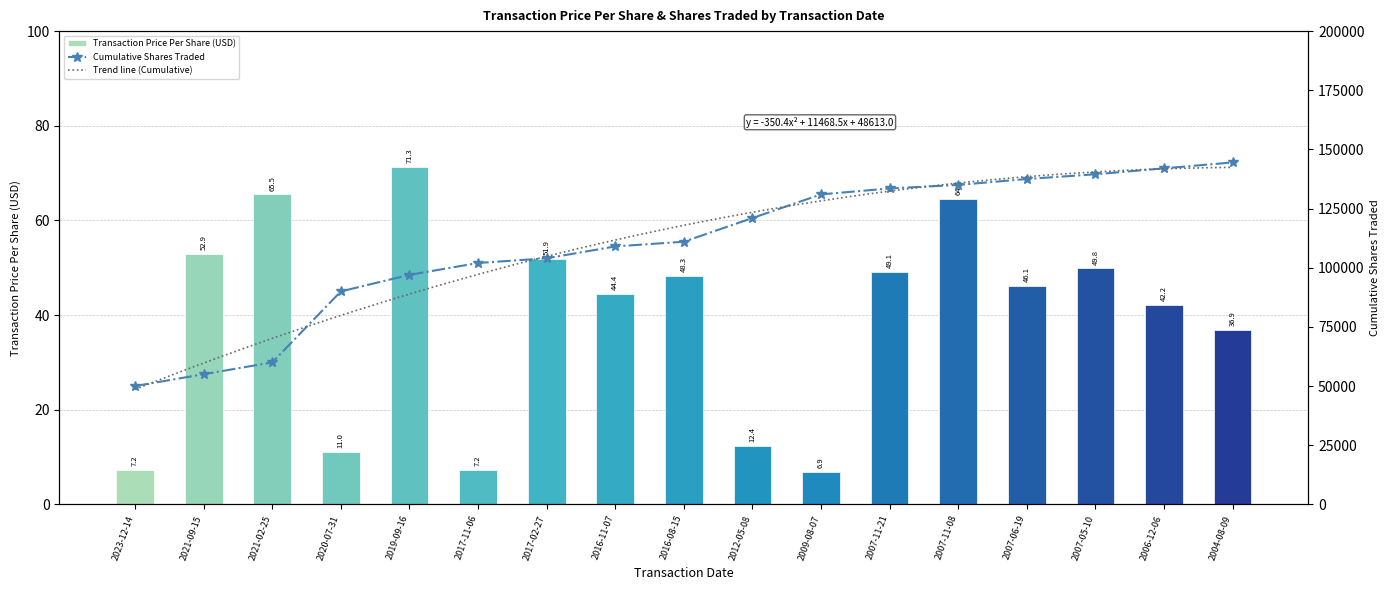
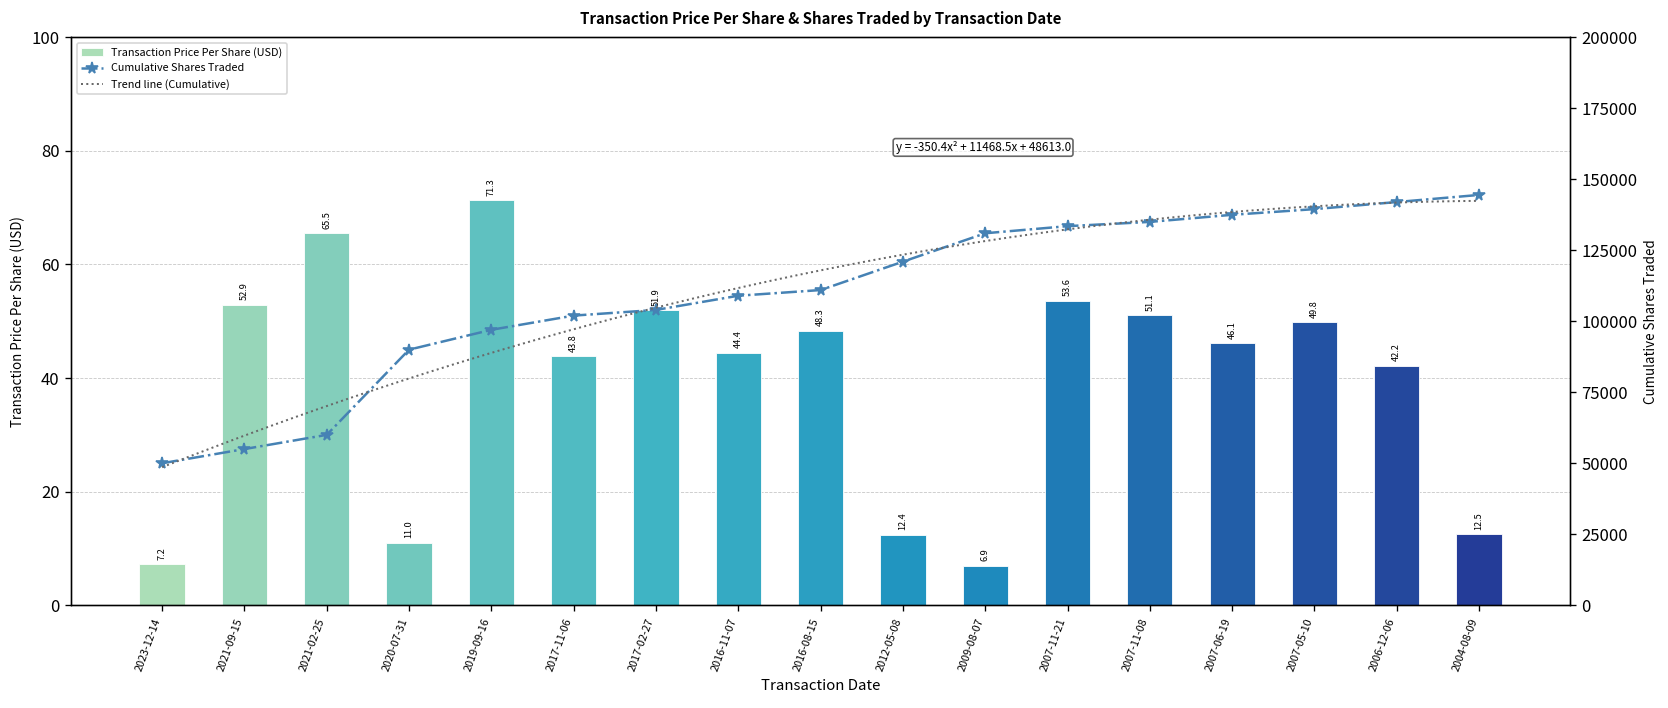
Transaction Price Per Share (USD), 2017-11-06: 7.2 -> 43.8
Transaction Price Per Share (USD), 2007-11-21: 49.1 -> 53.6
Transaction Price Per Share (USD), 2007-11-08: 64.6 -> 51.1
Transaction Price Per Share (USD), 2004-08-09: 36.9 -> 12.5
